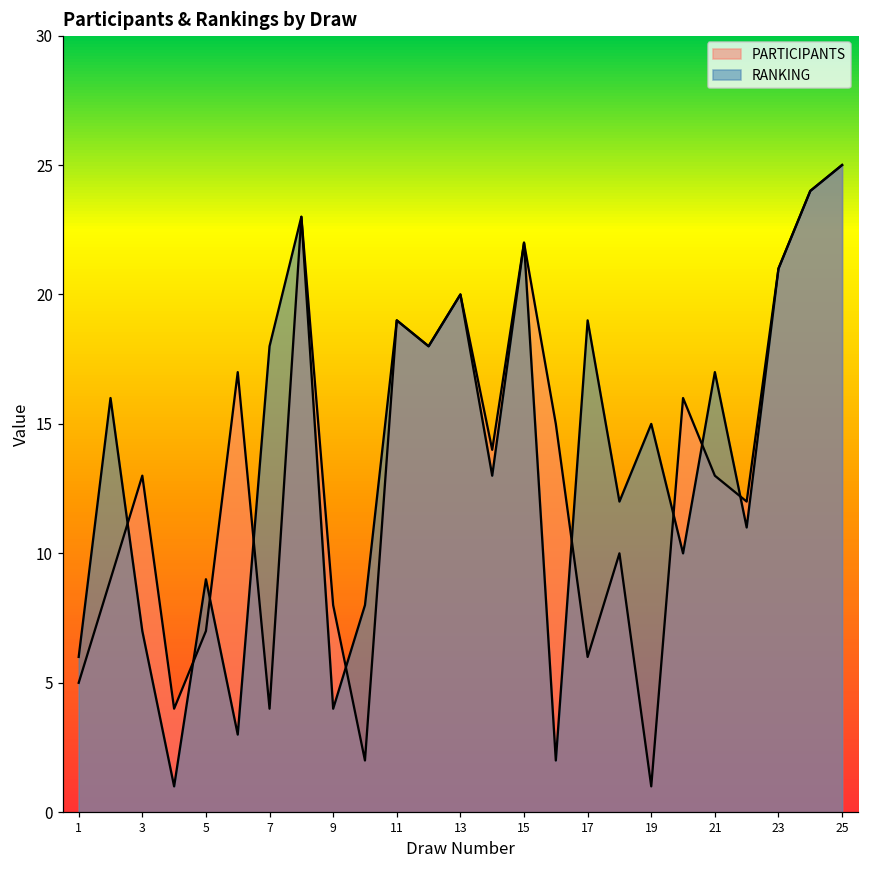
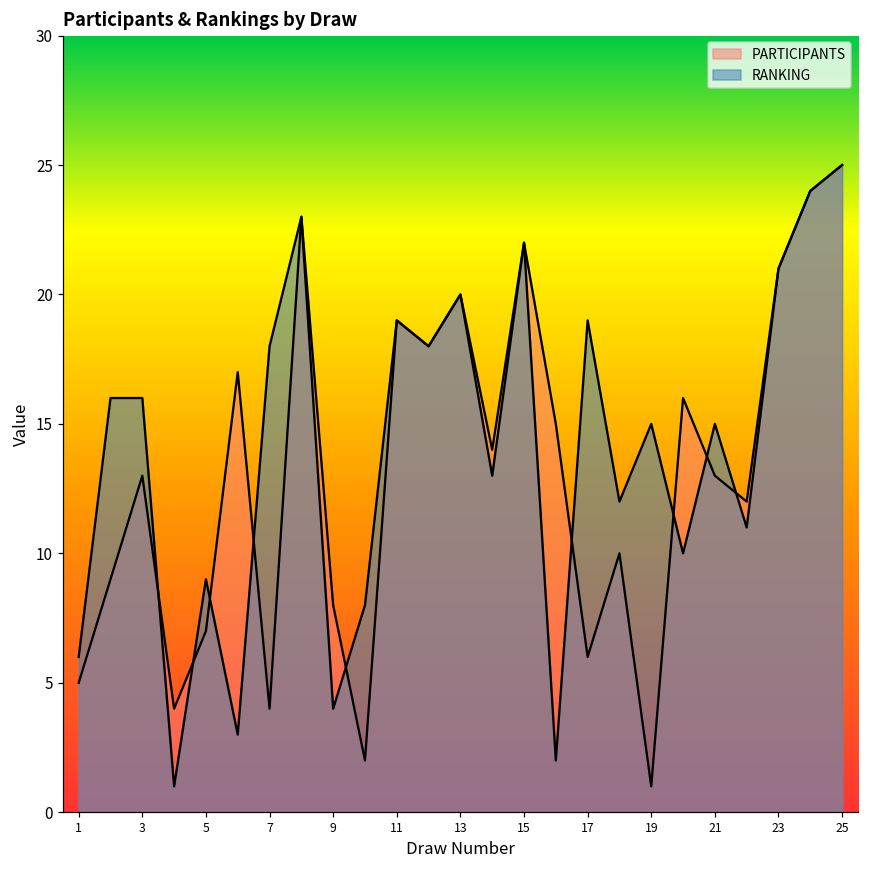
RANKING, 3: 7 -> 16
RANKING, 21: 17 -> 15
